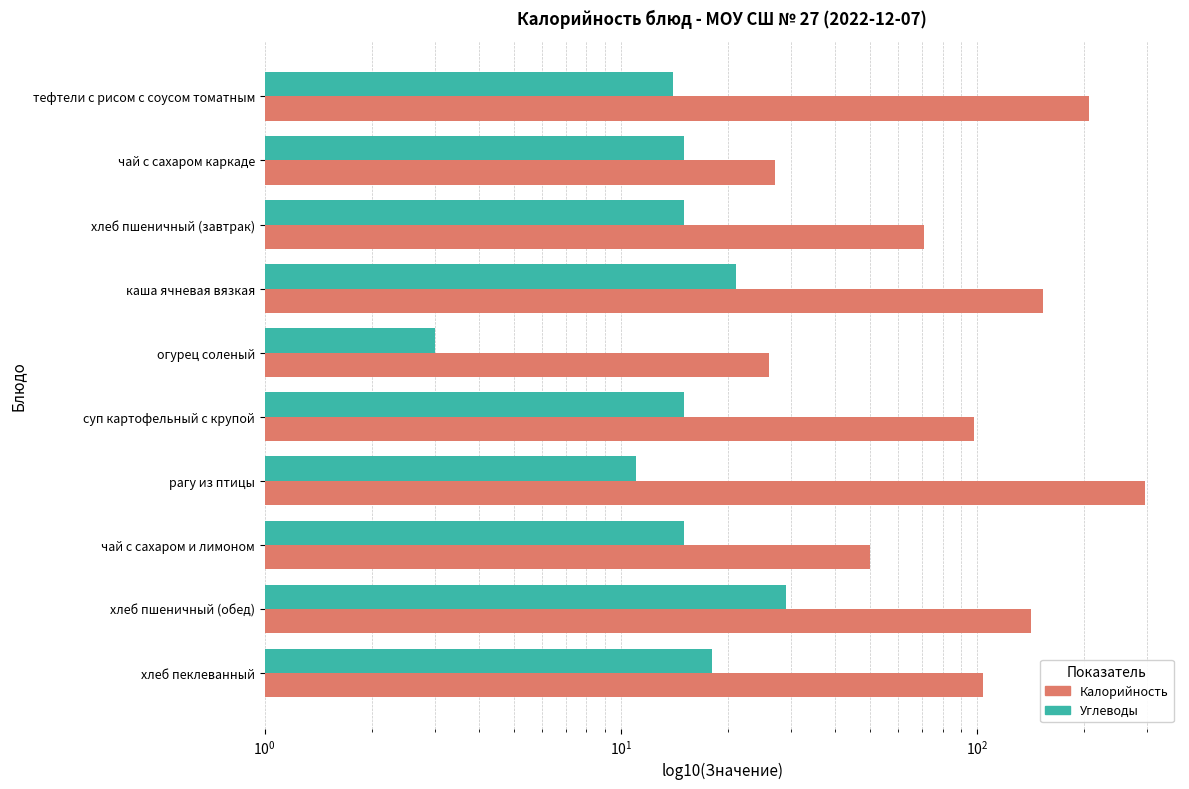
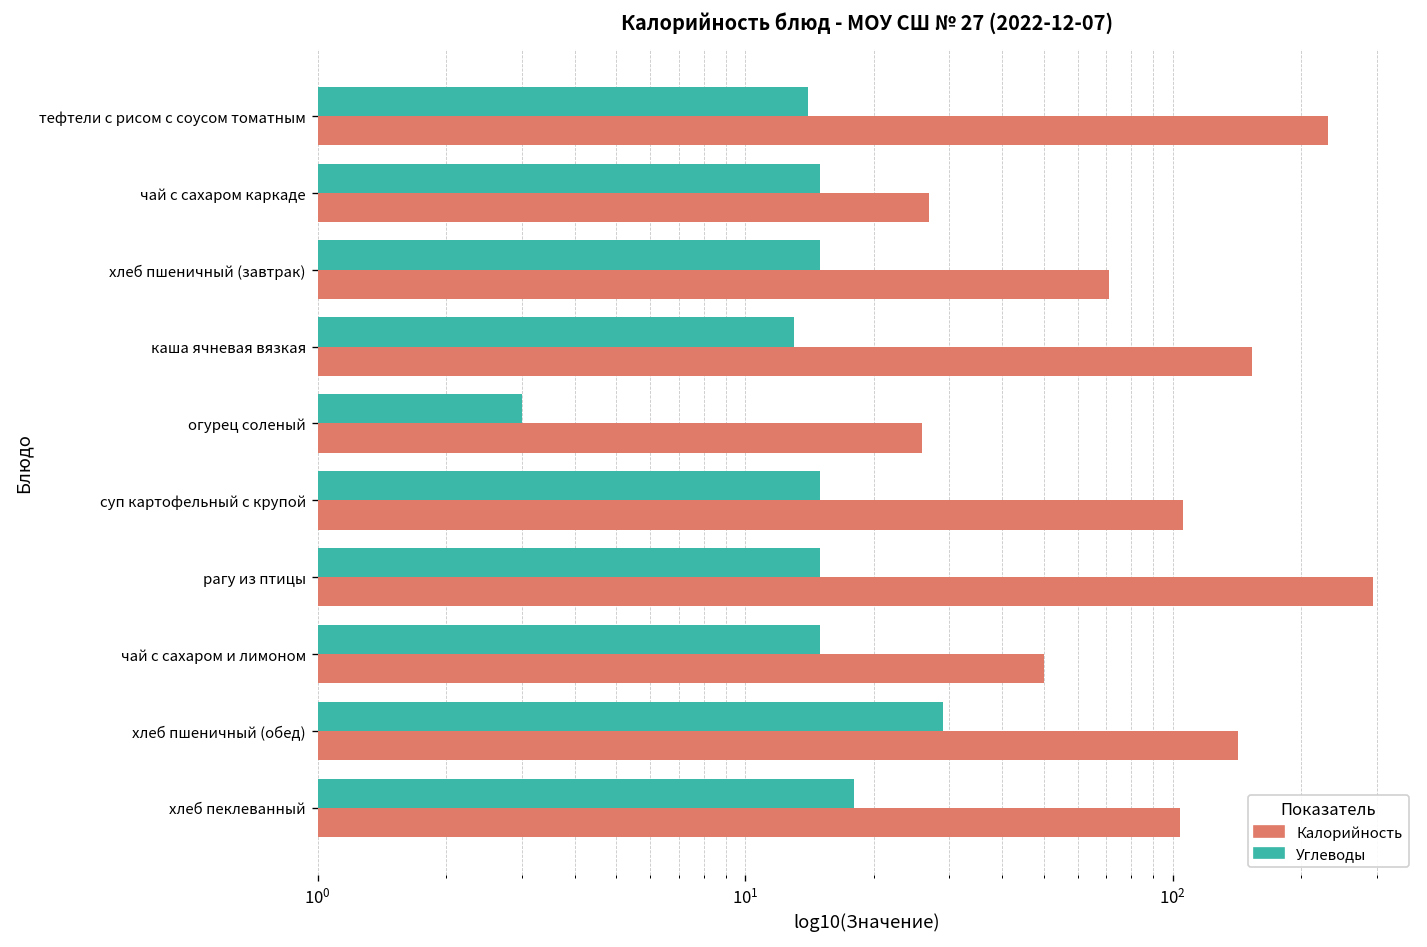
Калорийность, тефтели с рисом с соусом томатным: 210 -> 230
Углеводы, каша ячневая вязкая: 21 -> 13
Калорийность, суп картофельный с крупой: 98 -> 106
Углеводы, рагу из птицы: 11 -> 15
